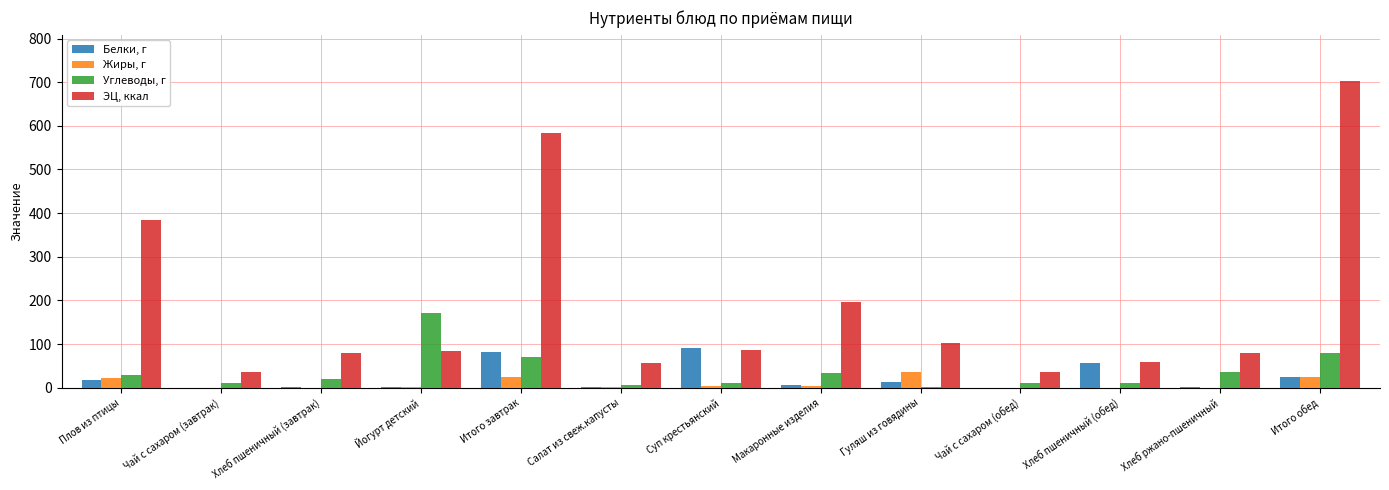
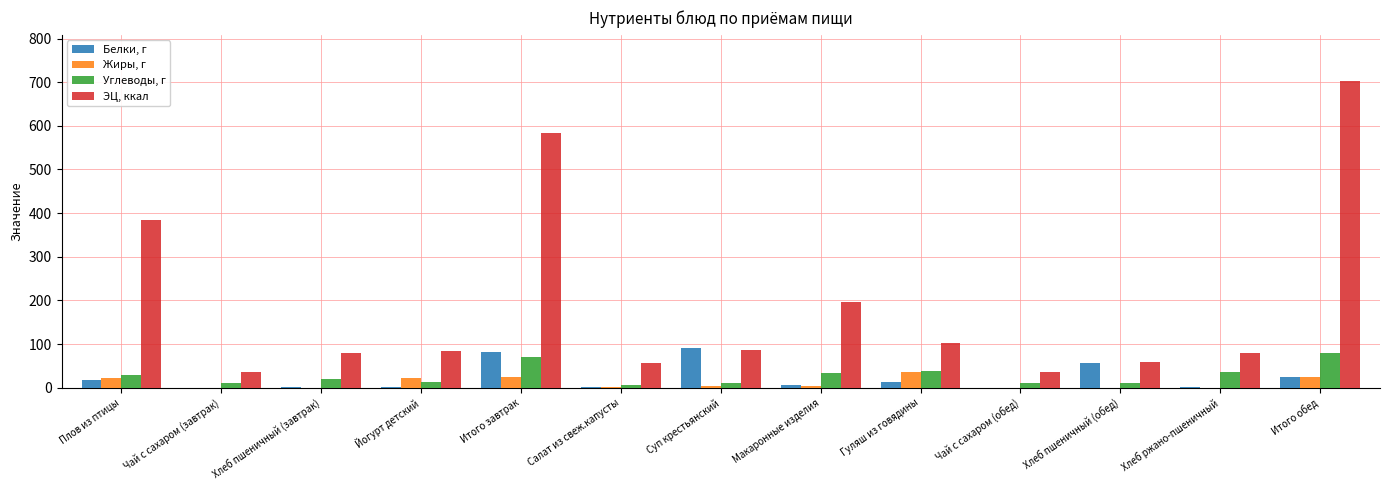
Жиры, г, Йогурт детский: 0 -> 20
Углеводы, г, Йогурт детский: 170 -> 10
Углеводы, г, Гуляш из говядины: 0 -> 40
